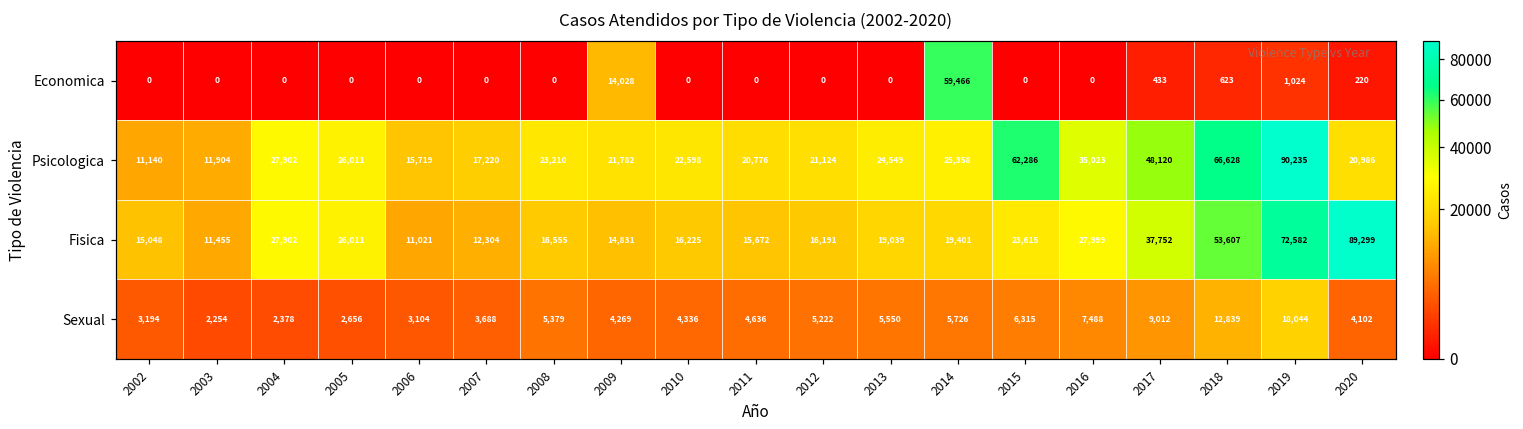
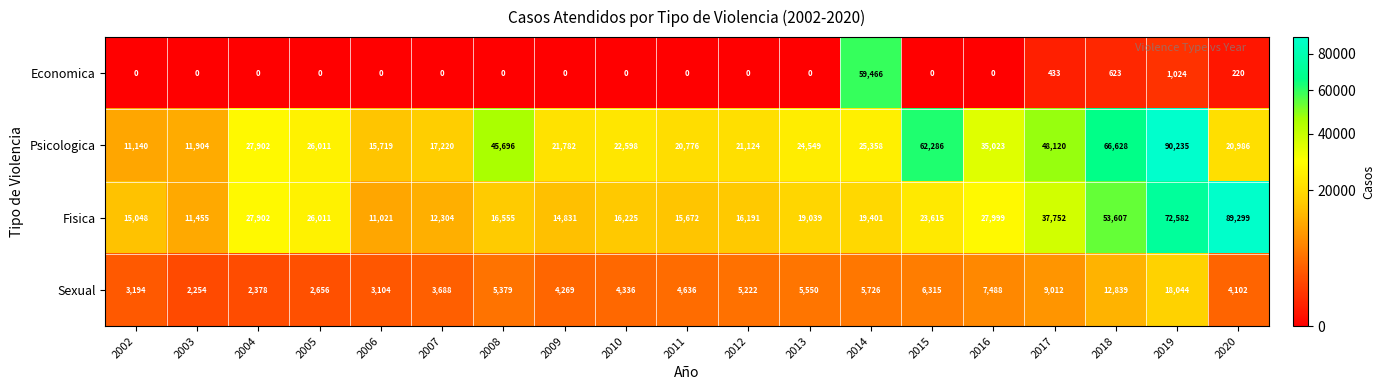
Economica, 2009: 14,028 -> 0
Psicologica, 2008: 23,210 -> 45,696
